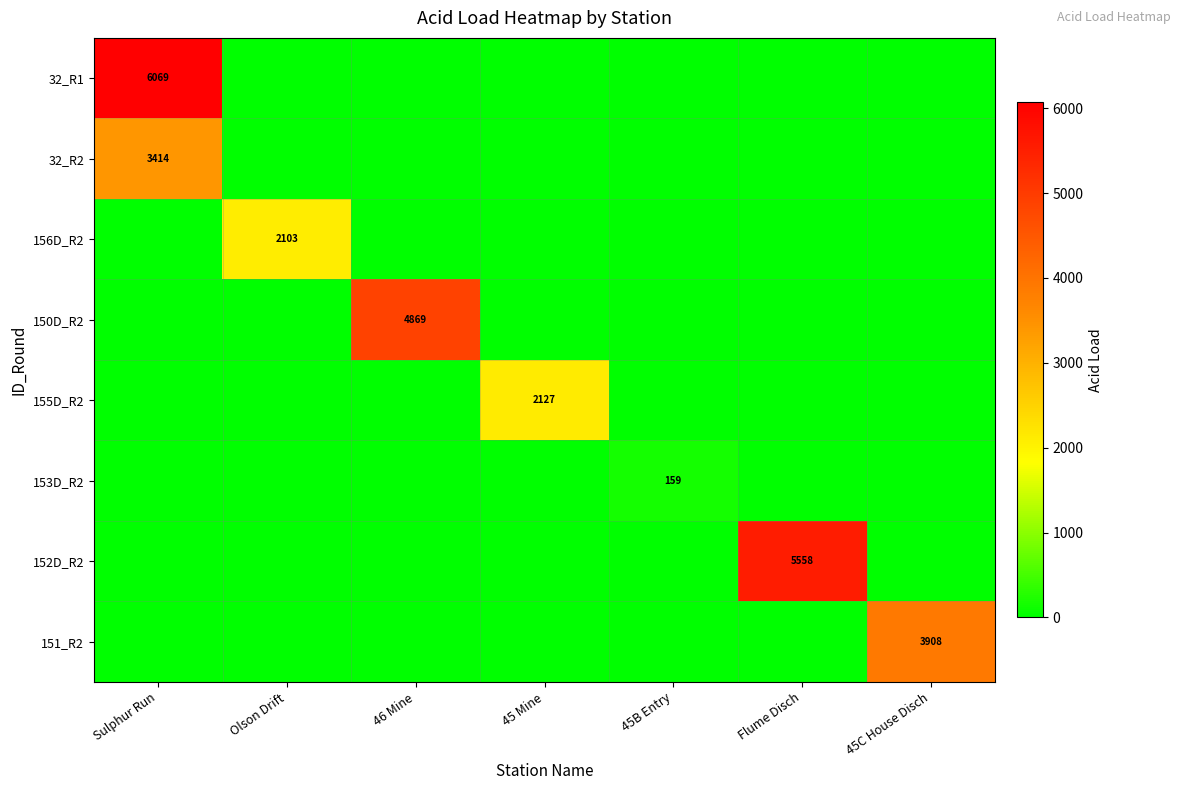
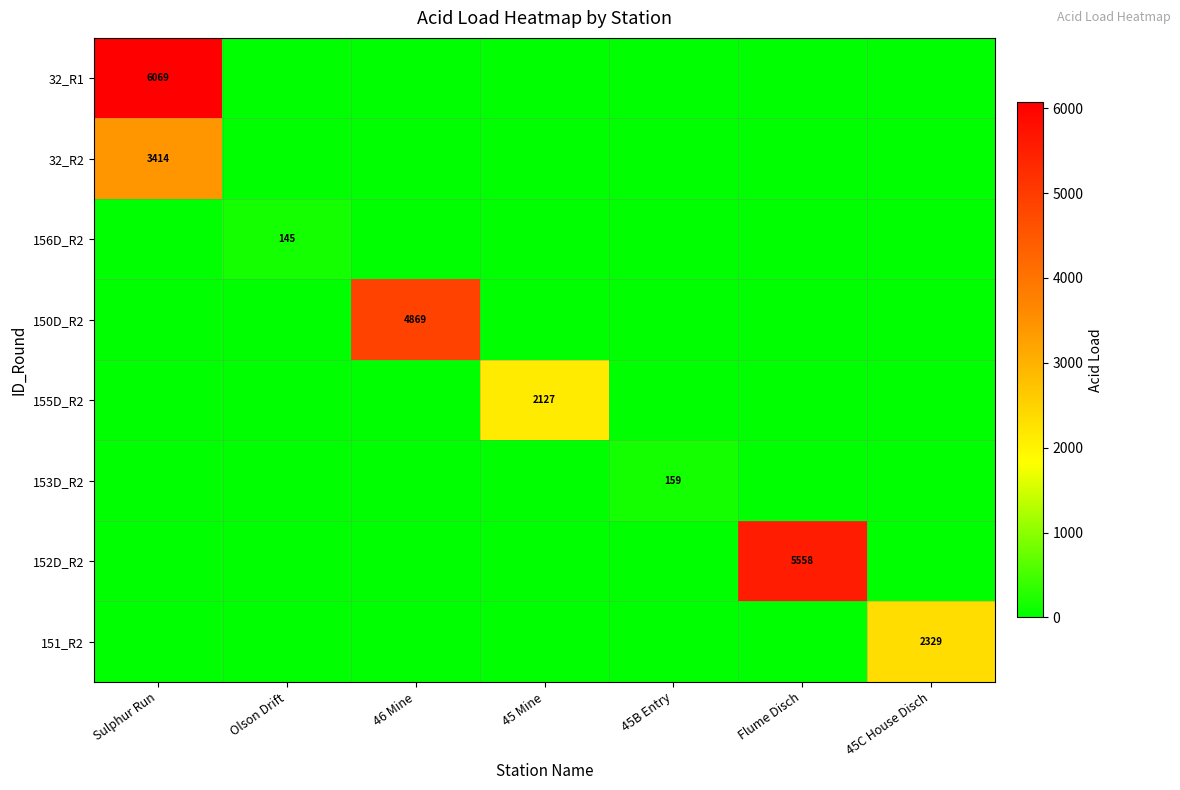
156D_R2, Olson Drift: 2103 -> 145
151_R2, 45C House Disch: 3908 -> 2329
